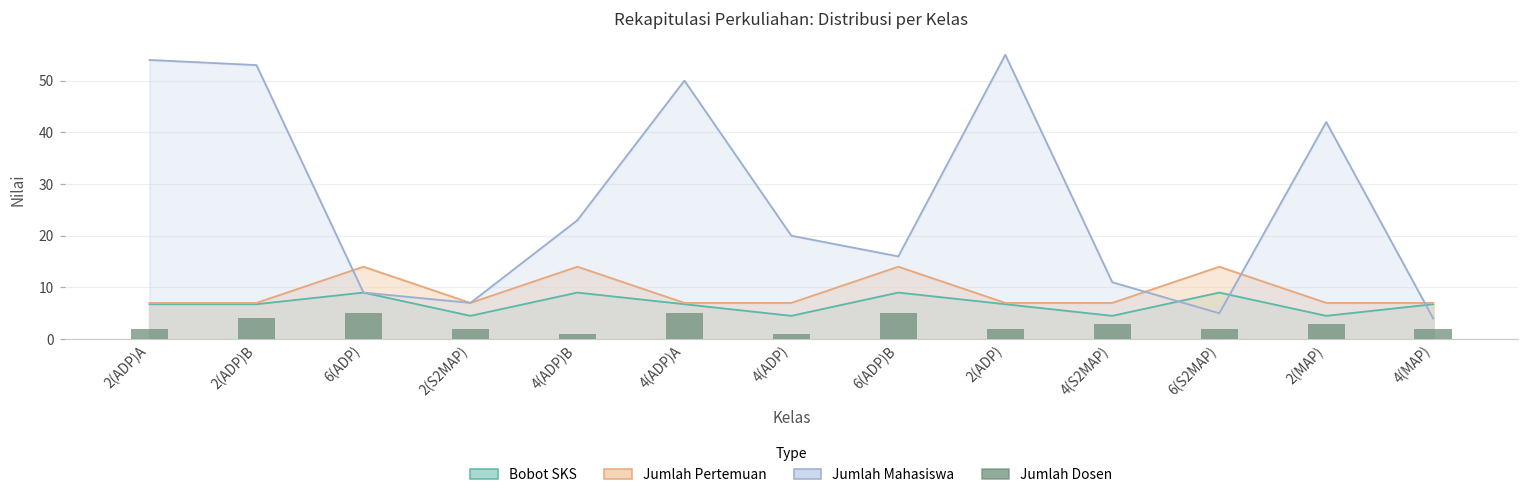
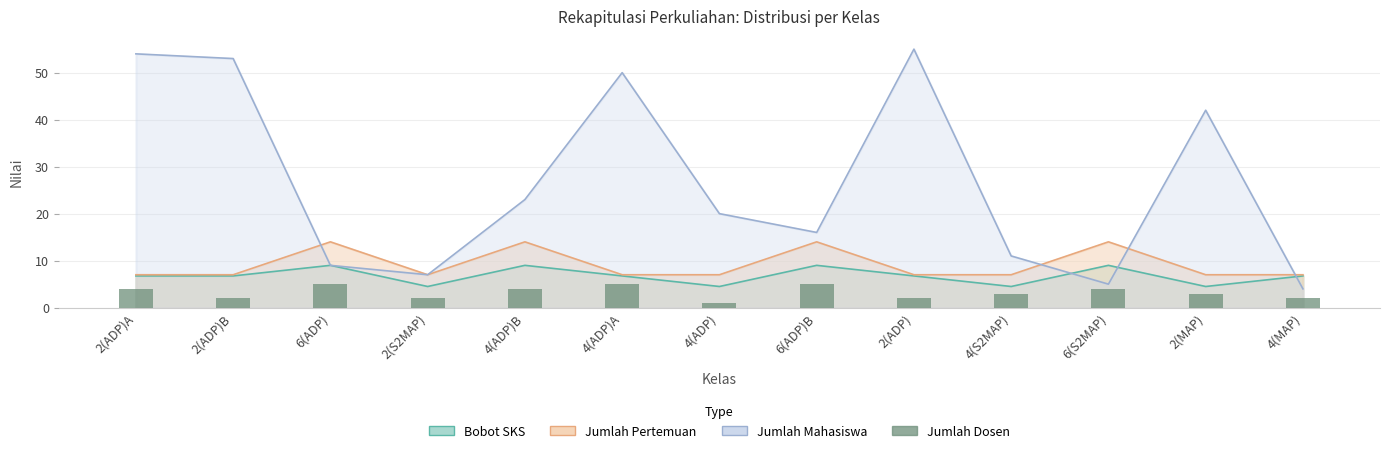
Jumlah Dosen, 2(ADP)A: 2 -> 4
Jumlah Dosen, 2(ADP)B: 4 -> 2
Jumlah Dosen, 4(ADP)B: 1 -> 4
Jumlah Dosen, 6(S2MAP): 2 -> 4
